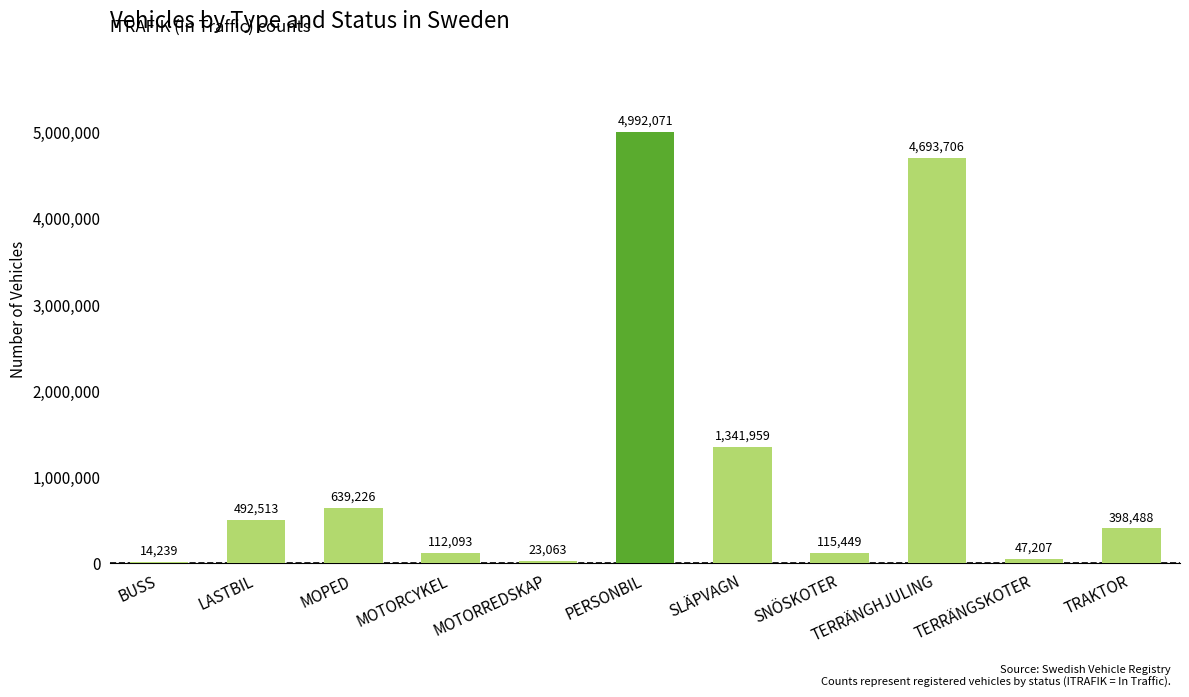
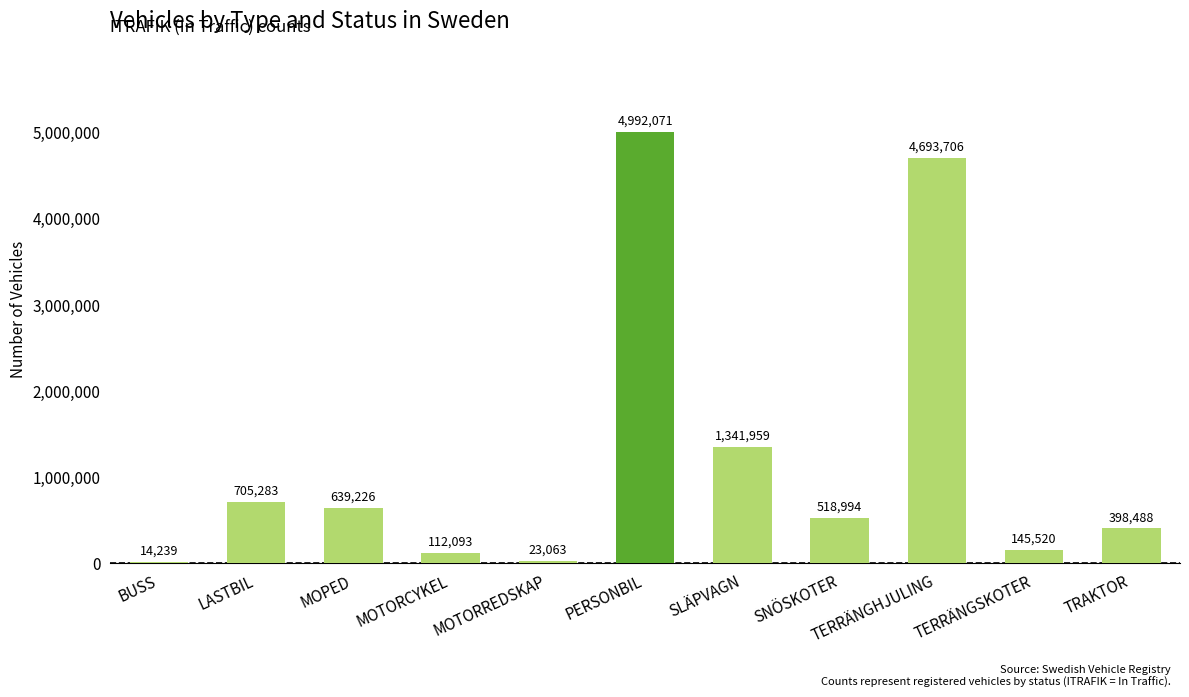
LASTBIL: 492,513 -> 705,283
SNÖSKOTER: 115,449 -> 518,994
TERRÄNGSKOTER: 47,207 -> 145,520
